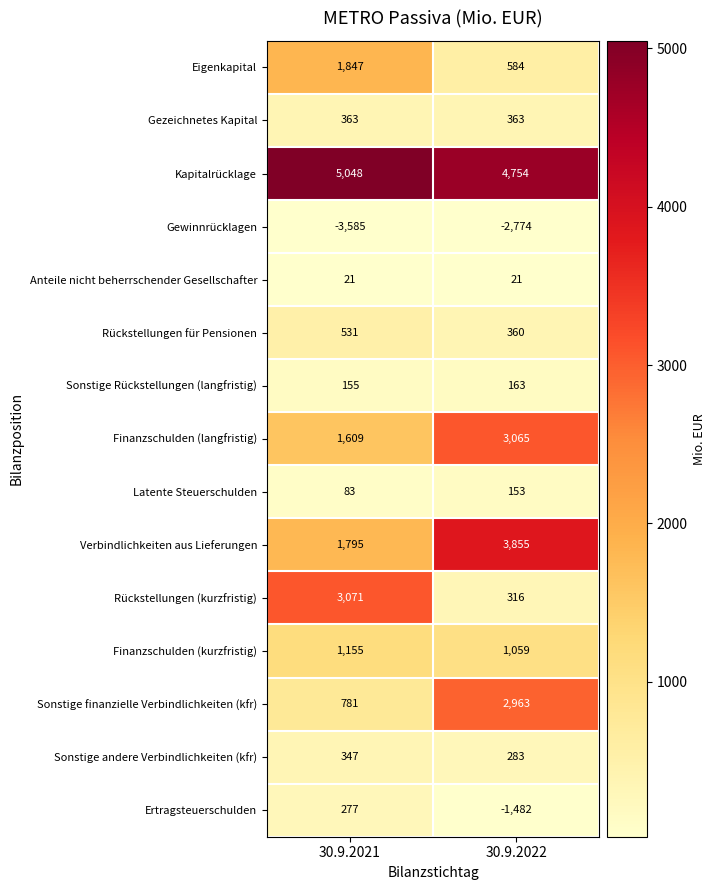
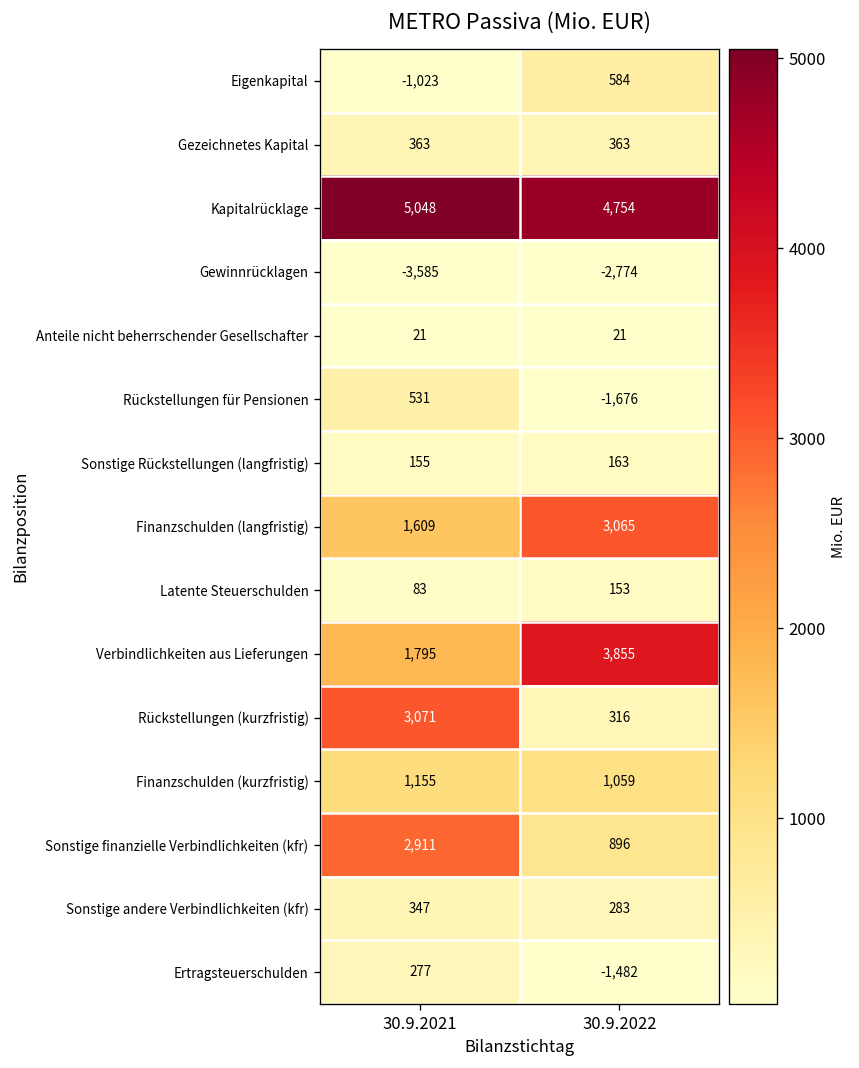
Eigenkapital, 30.9.2021: 1,847 -> -1,023
Rückstellungen für Pensionen, 30.9.2022: 360 -> -1,676
Sonstige finanzielle Verbindlichkeiten (kfr), 30.9.2021: 781 -> 2,911
Sonstige finanzielle Verbindlichkeiten (kfr), 30.9.2022: 2,963 -> 896
